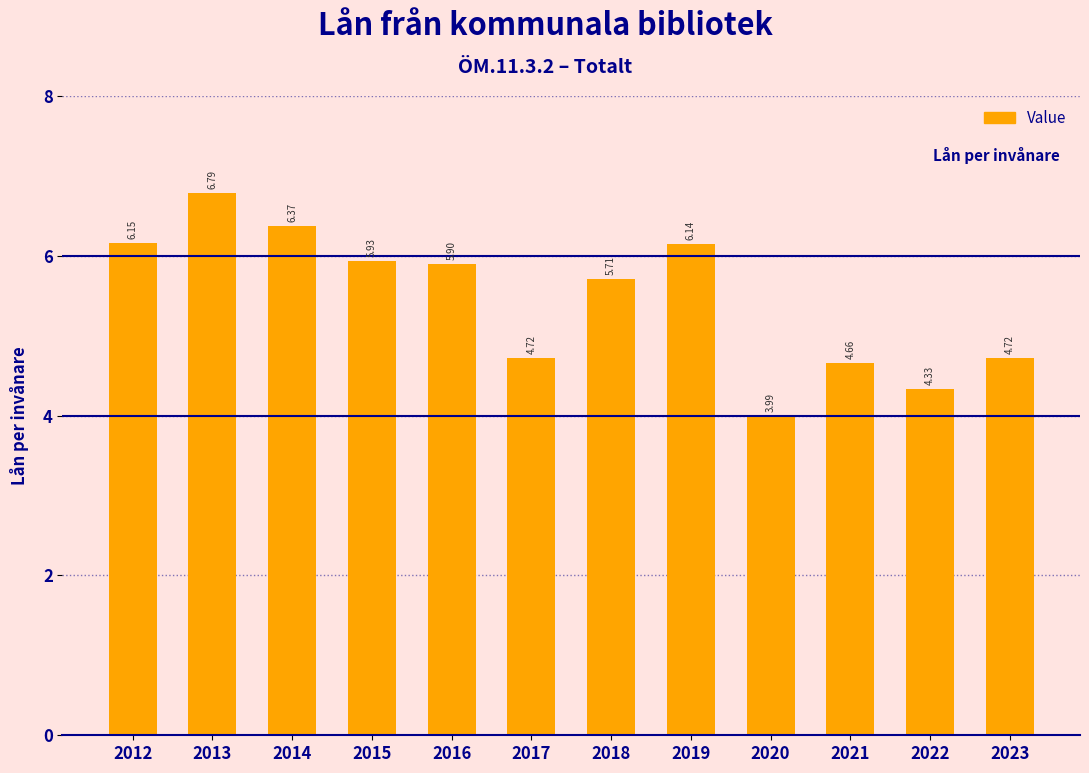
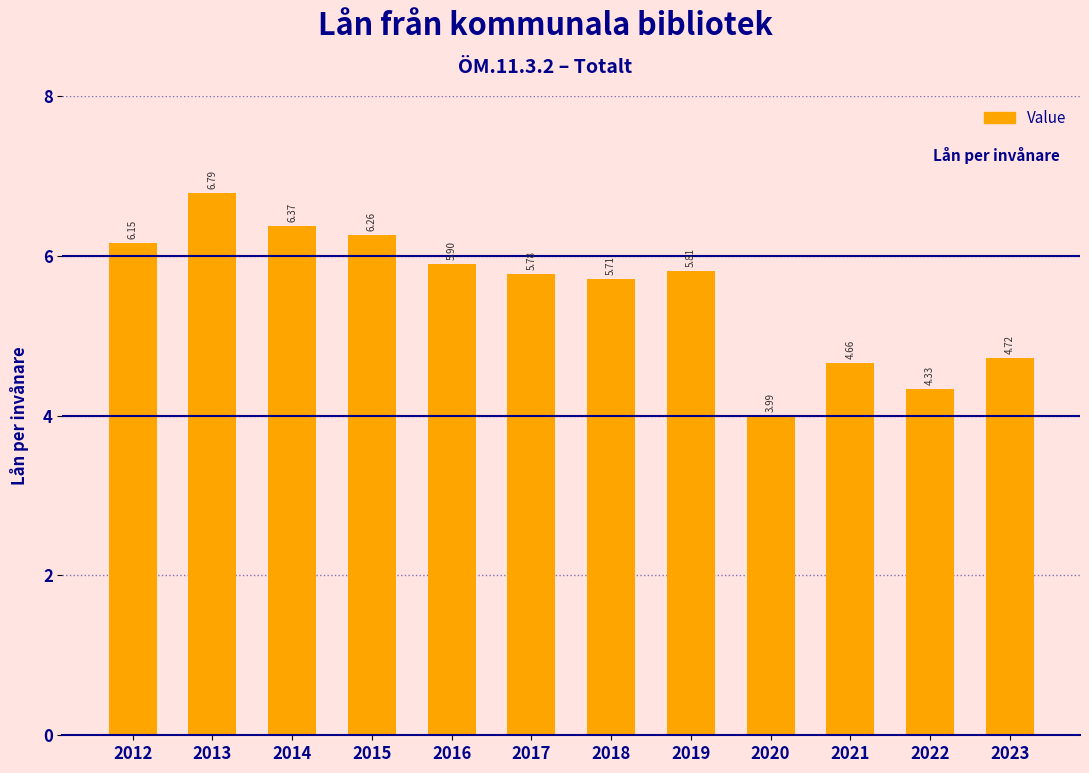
2015: 5.93 -> 6.26
2017: 4.72 -> 5.78
2019: 6.14 -> 5.81
